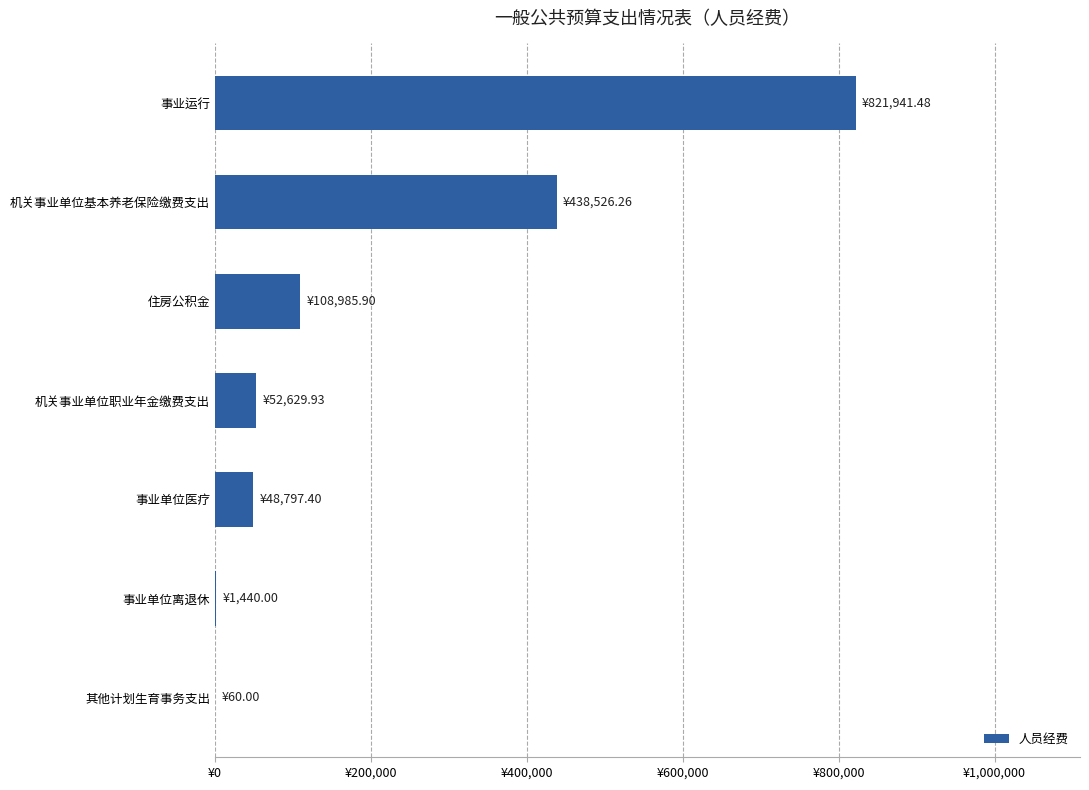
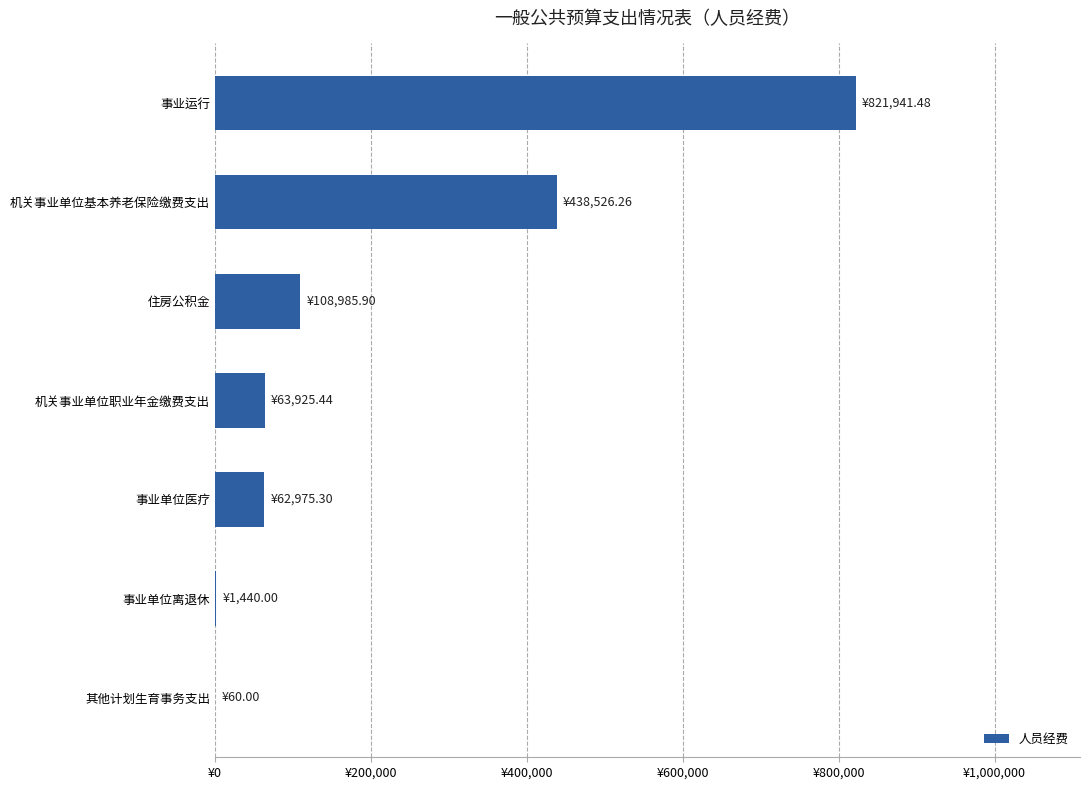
机关事业单位职业年金缴费支出: ¥52,629.93 -> ¥63,925.44
事业单位医疗: ¥48,797.40 -> ¥62,975.30
